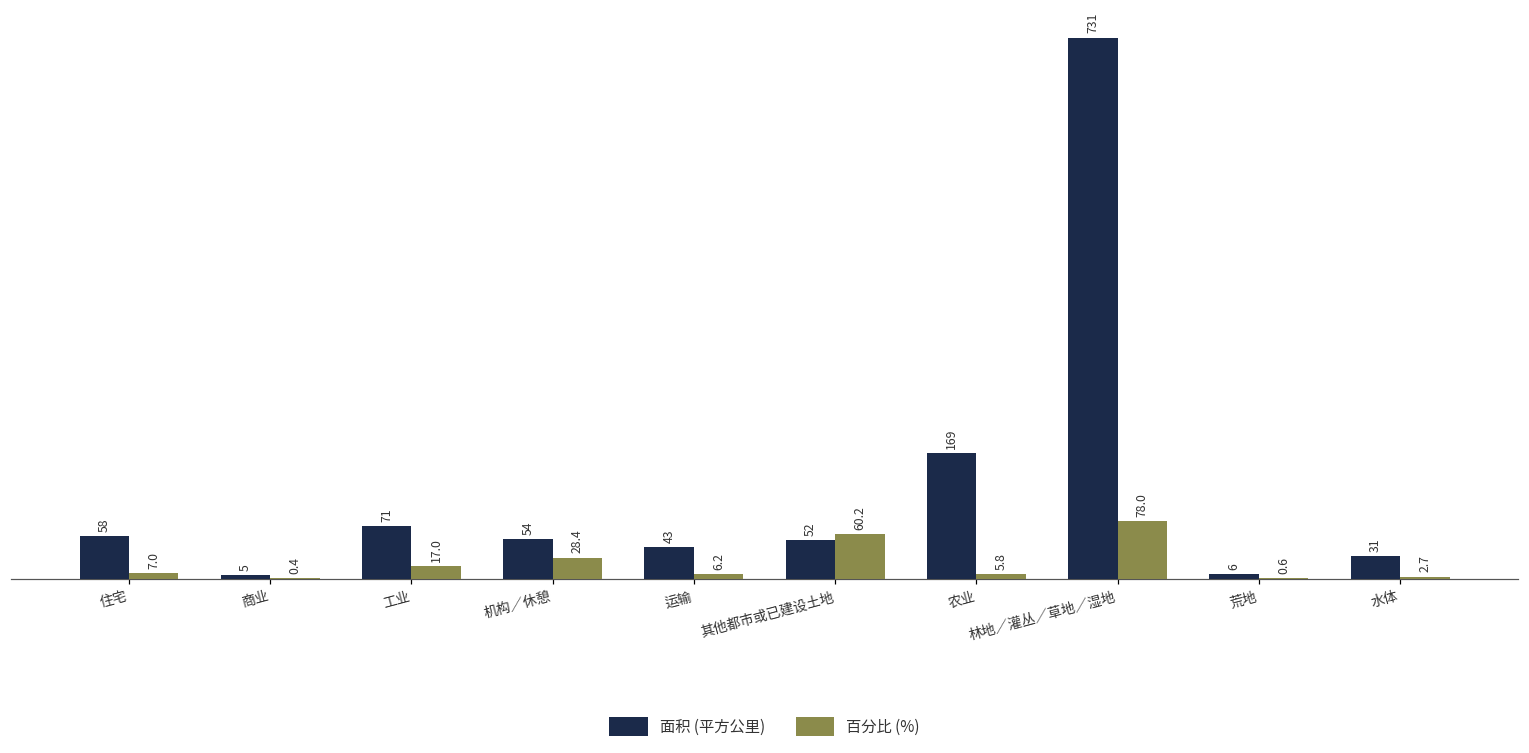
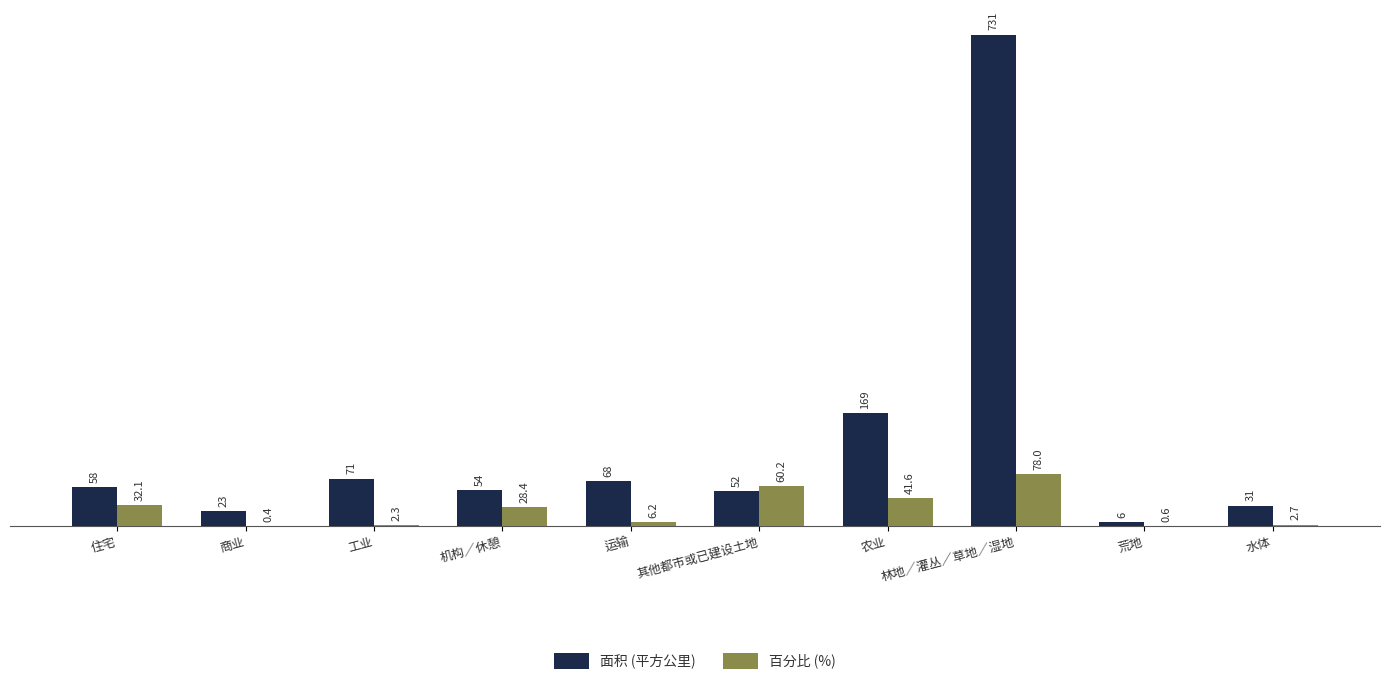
百分比 (%), 住宅: 7.0 -> 32.1
面积 (平方公里), 商业: 5 -> 23
百分比 (%), 工业: 17.0 -> 2.3
面积 (平方公里), 运输: 43 -> 68
百分比 (%), 农业: 5.8 -> 41.6
